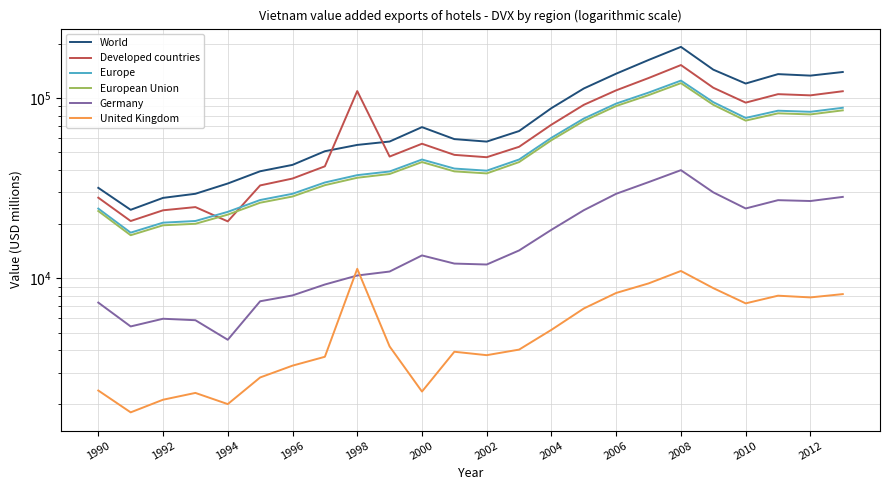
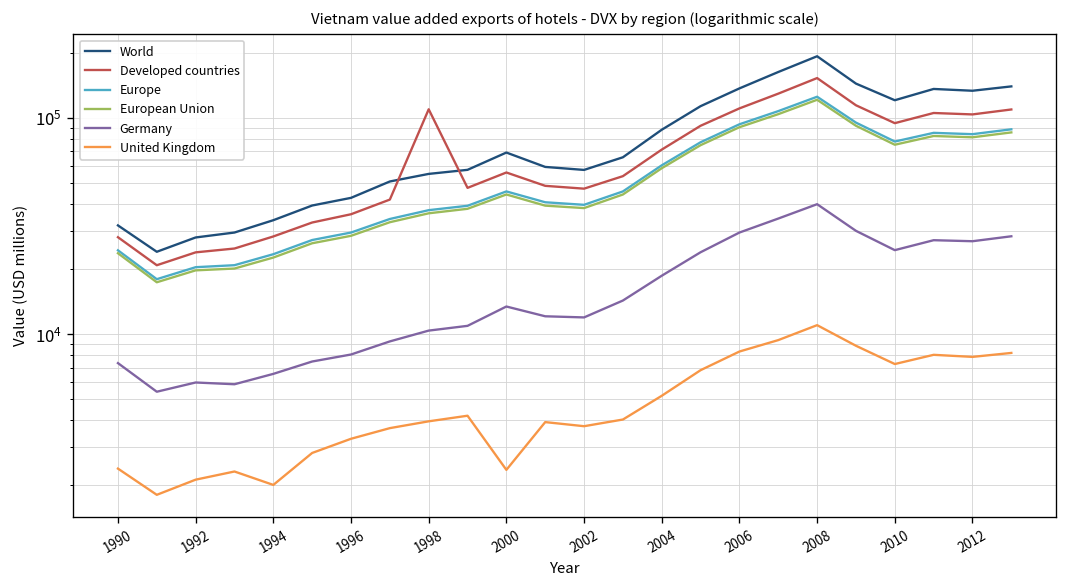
Developed countries, 1994: 21000 -> 28000
Germany, 1994: 4600 -> 6500
United Kingdom, 1998: 11000 -> 3900
